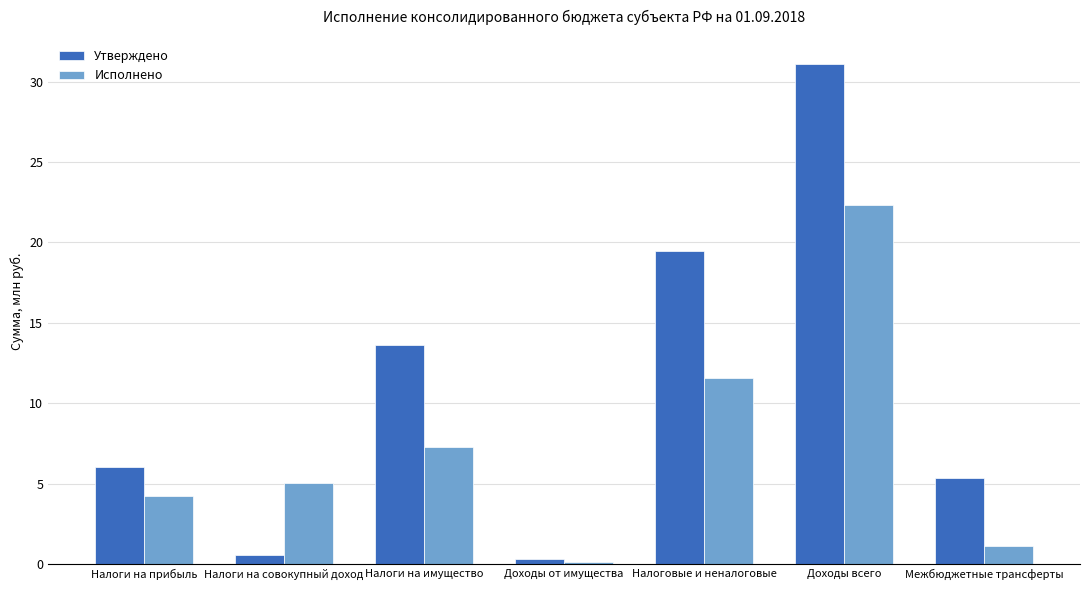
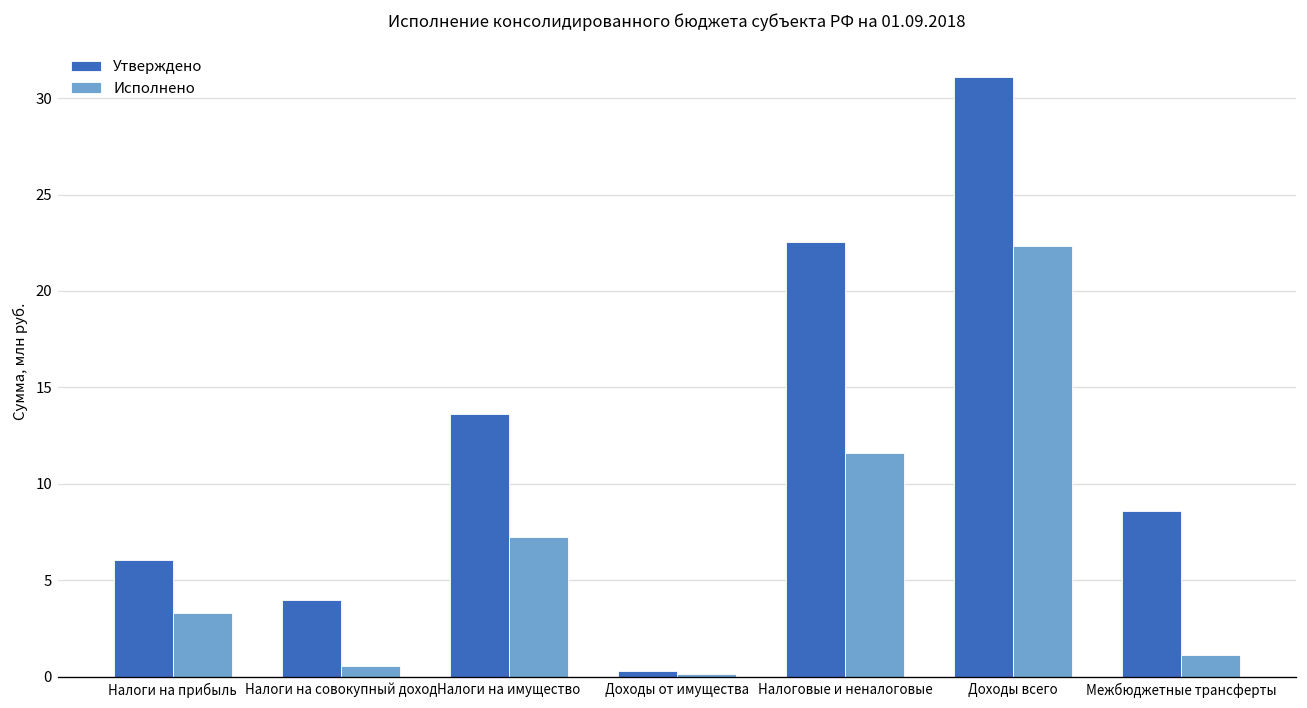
Исполнено, Налоги на прибыль: 4.2 -> 3.3
Утверждено, Налоги на совокупный доход: 0.5 -> 4.0
Исполнено, Налоги на совокупный доход: 5.0 -> 0.5
Утверждено, Налоговые и неналоговые: 19.5 -> 22.5
Утверждено, Межбюджетные трансферты: 5.3 -> 8.6
